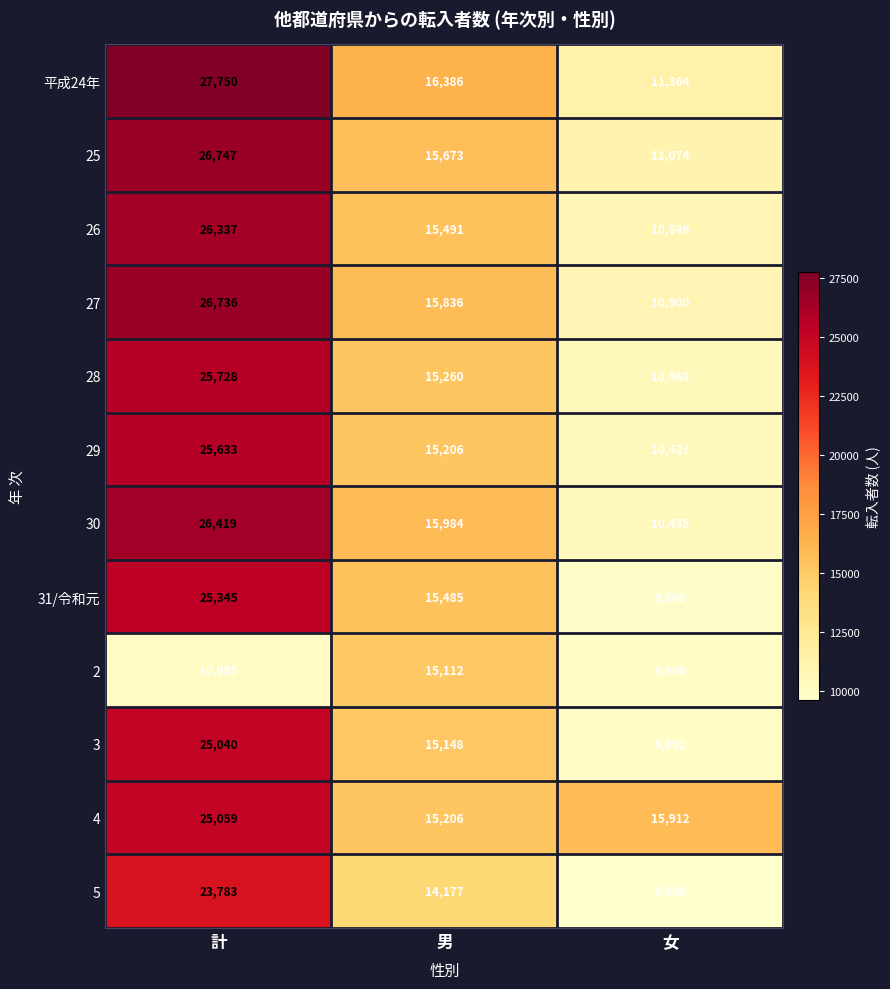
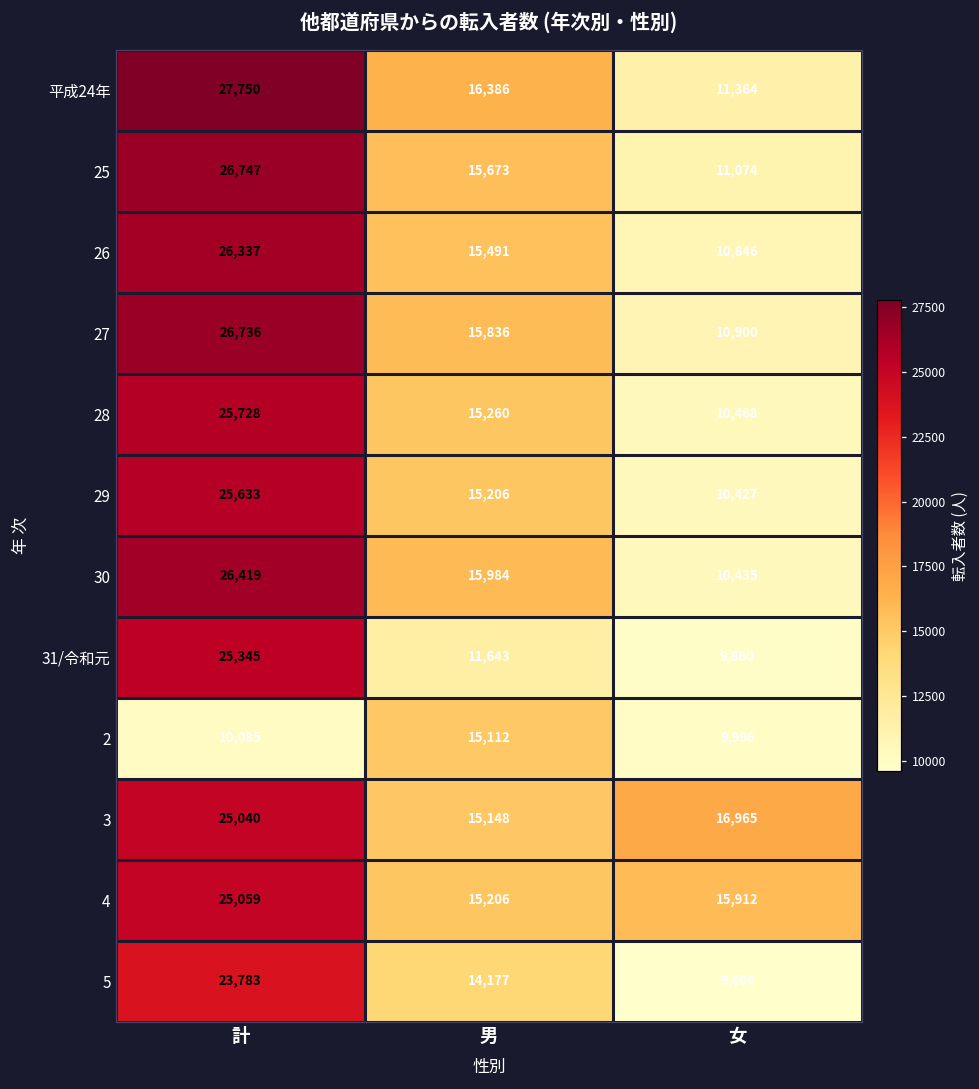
31/令和元, 男: 15,485 -> 11,643
3, 女: 9,892 -> 16,965
